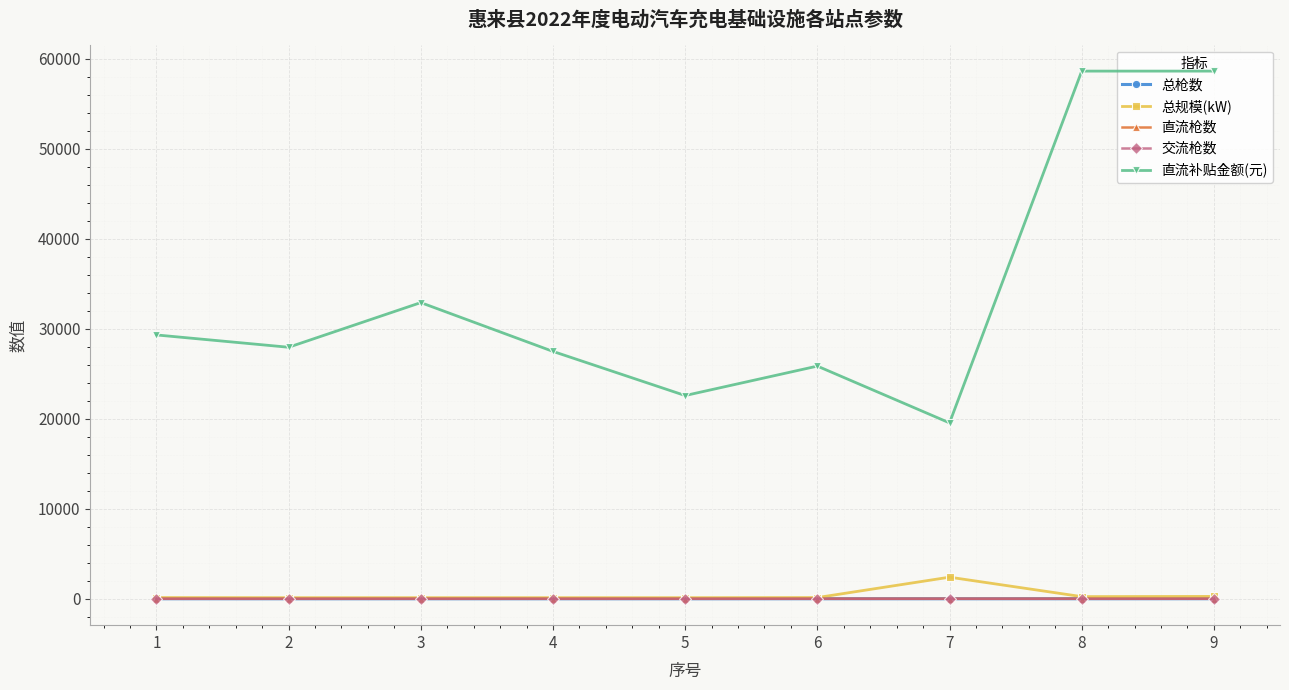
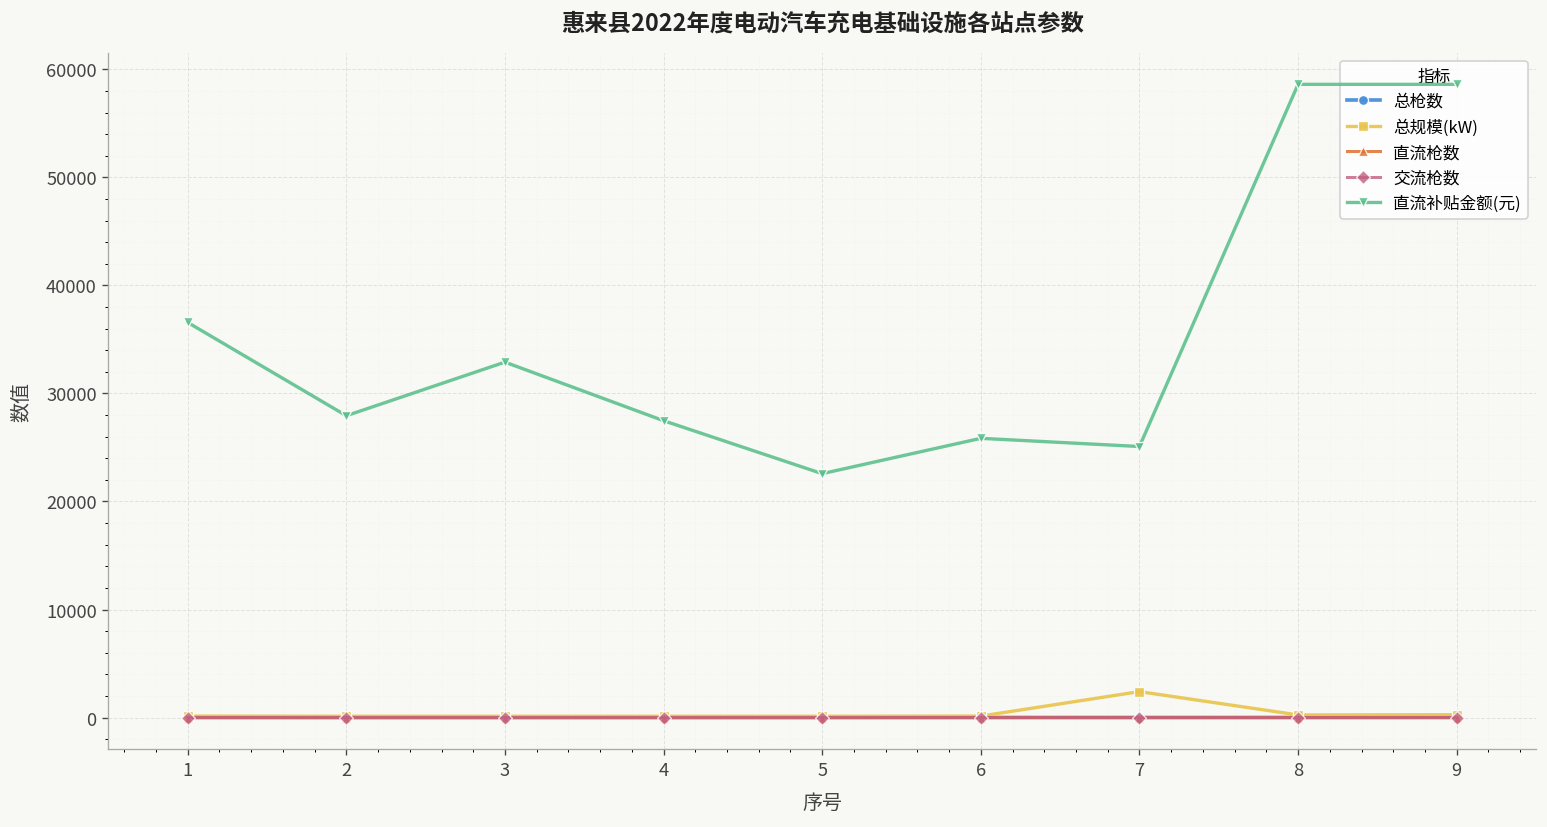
直流补贴金额(元), 1: 29000 -> 37000
直流补贴金额(元), 7: 20000 -> 25000
